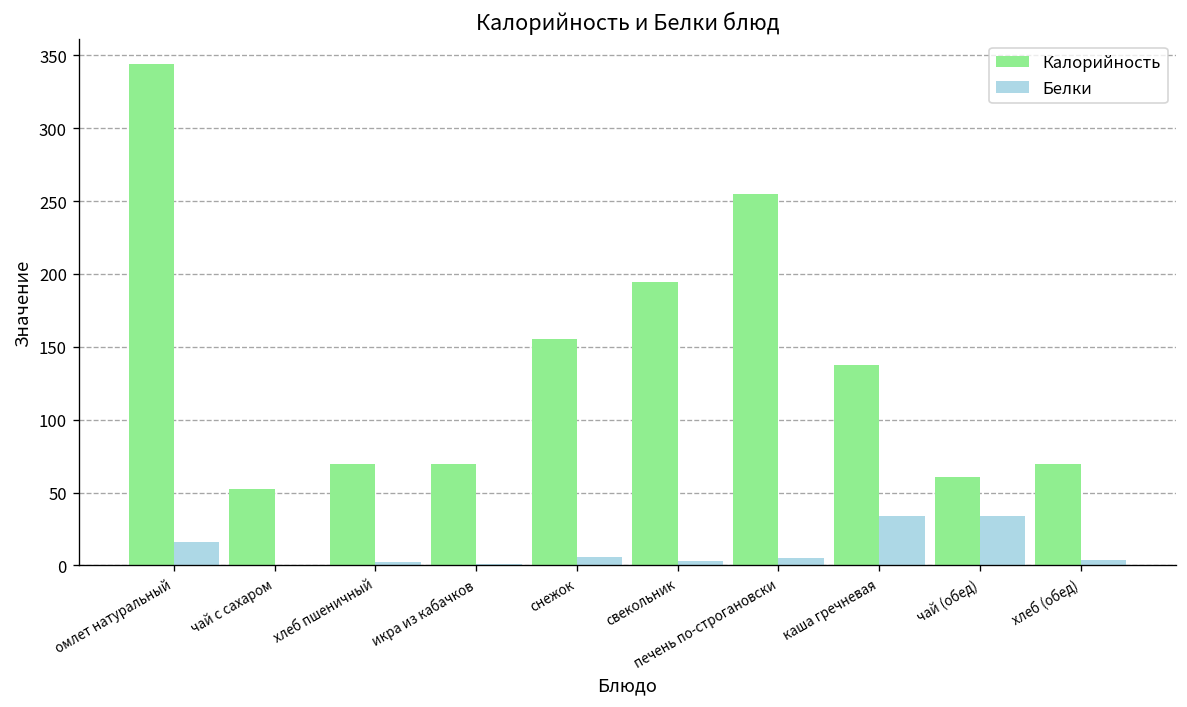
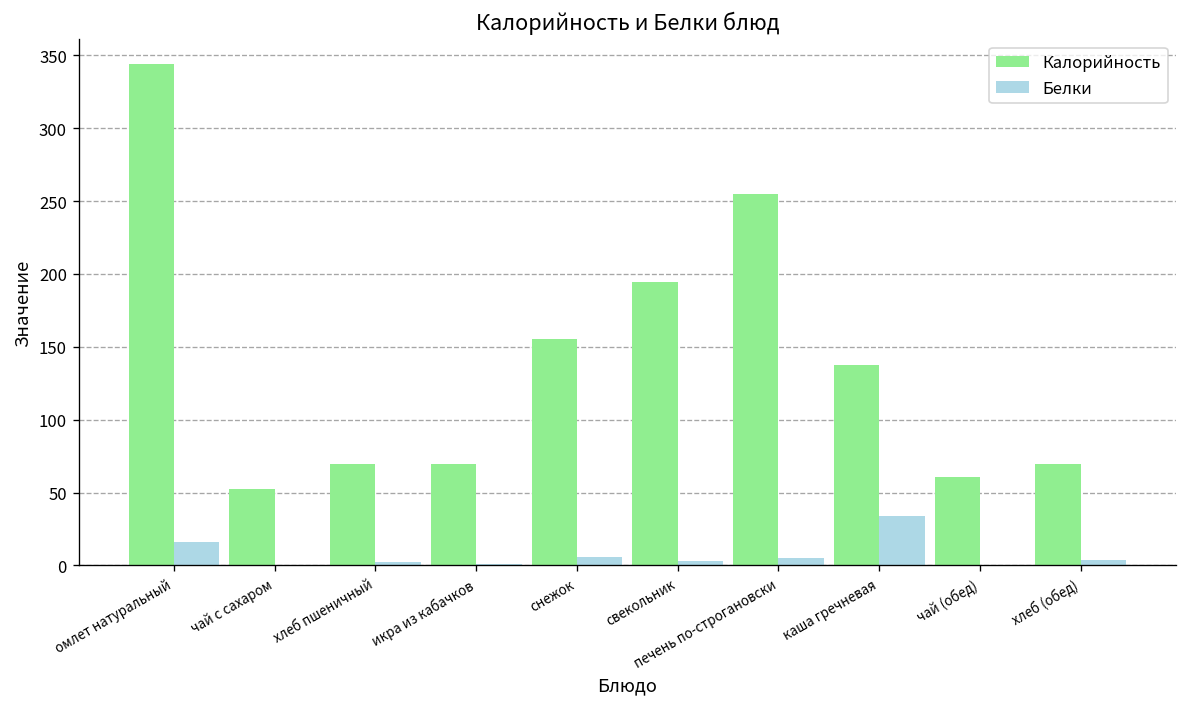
Белки, чай (обед): 34 -> 0
